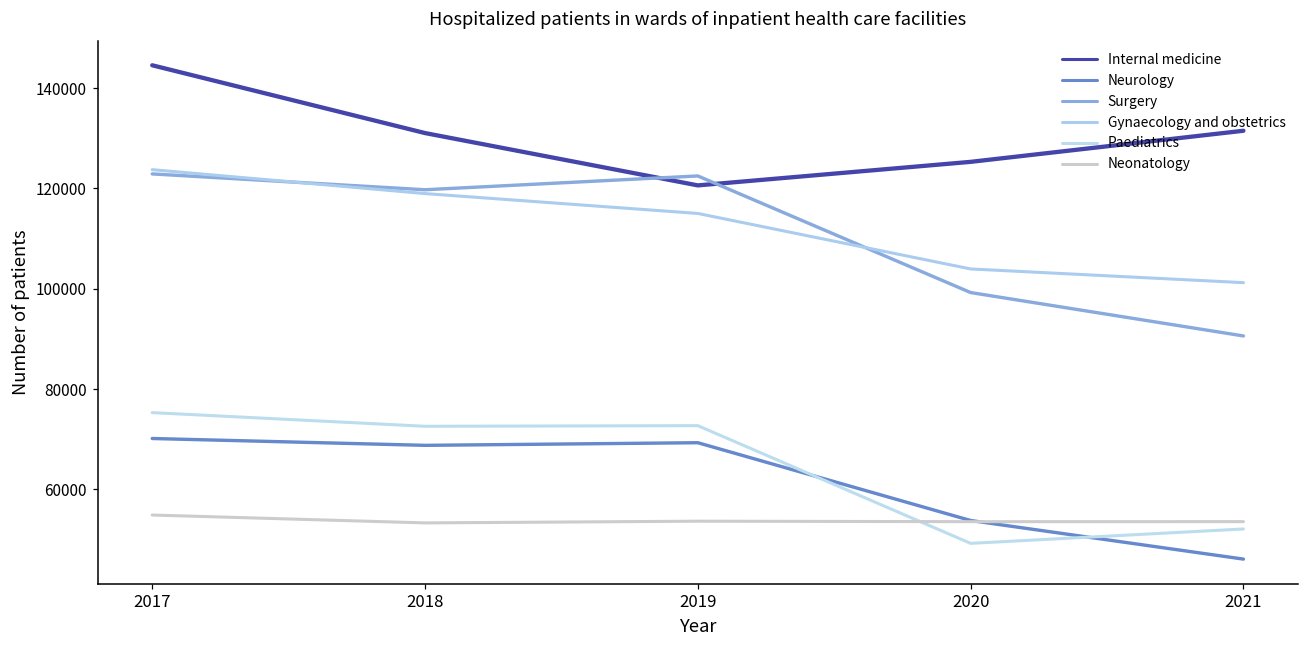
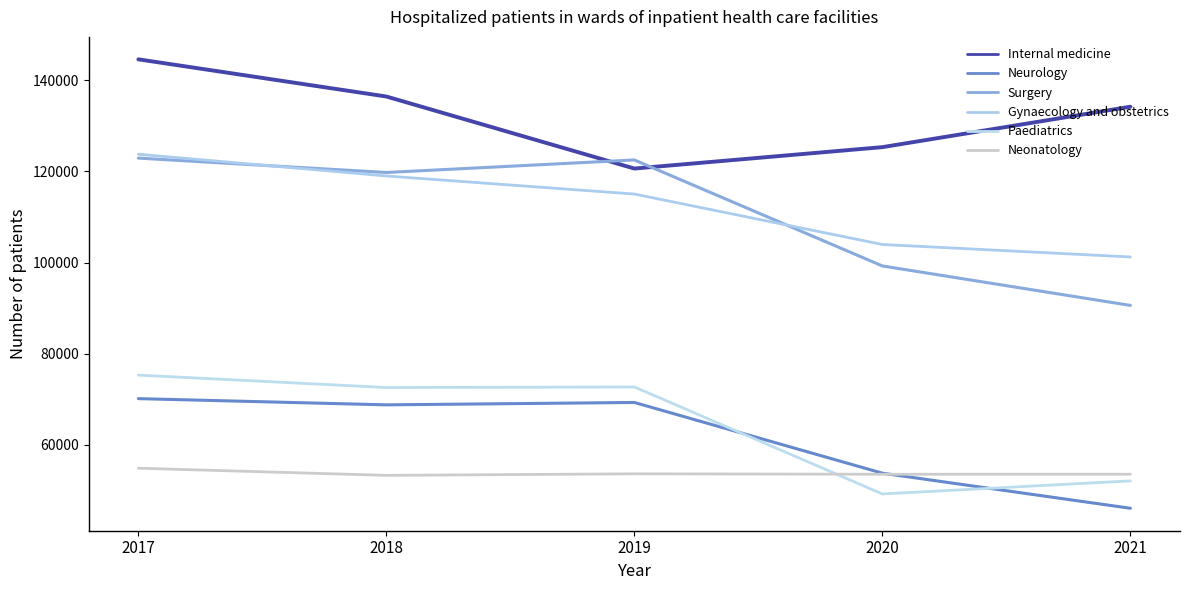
Internal medicine, 2018: 131000 -> 136000
Internal medicine, 2021: 132000 -> 134000
